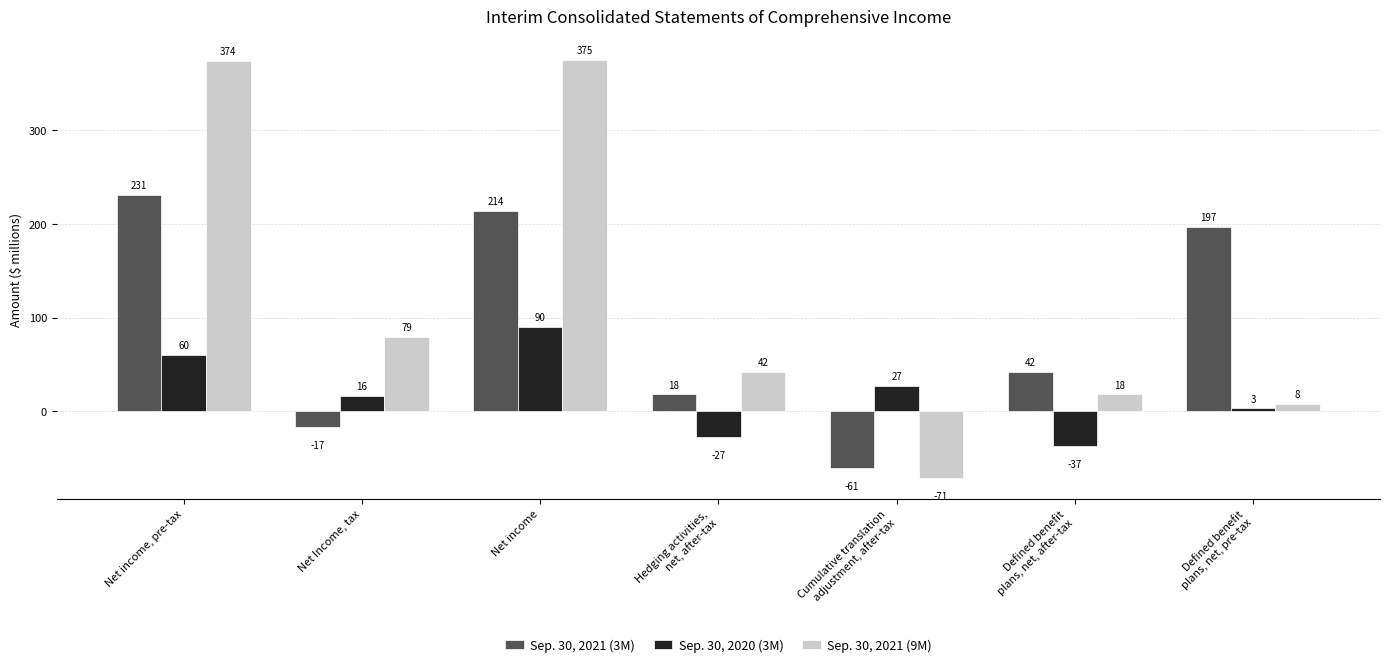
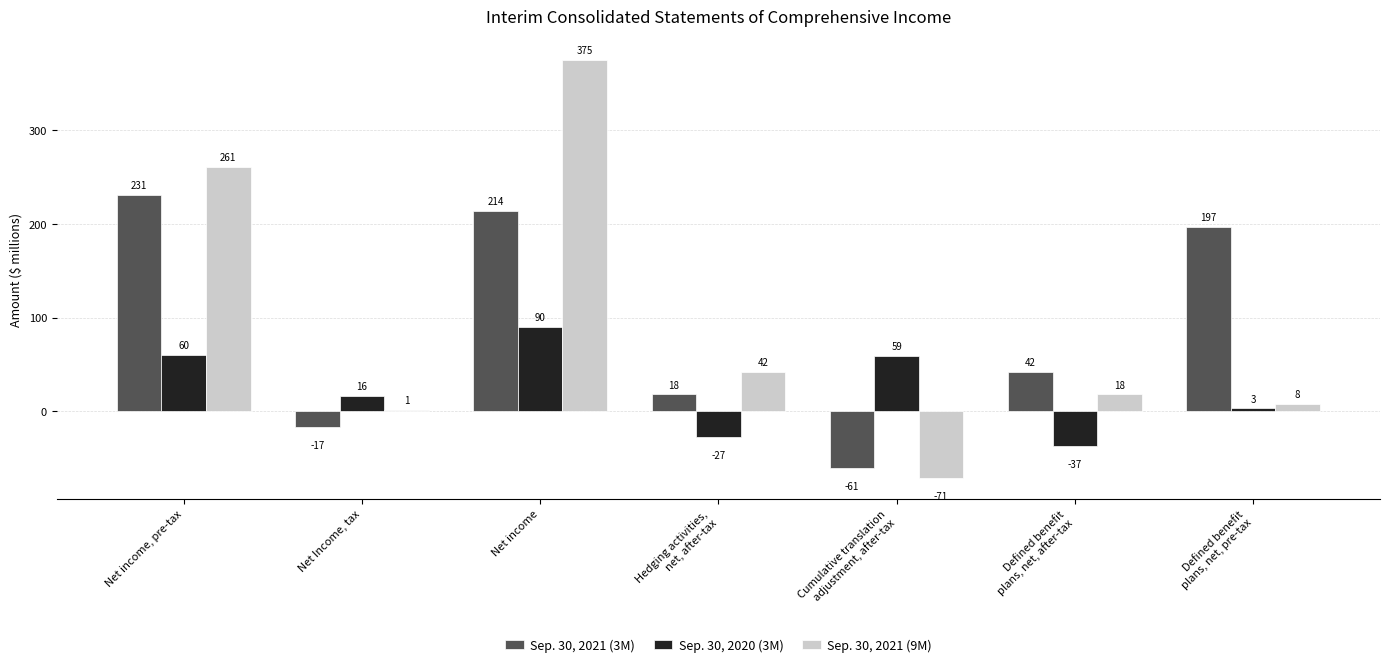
Sep. 30, 2021 (9M), Net income, pre-tax: 374 -> 261
Sep. 30, 2021 (9M), Net Income, tax: 79 -> 1
Sep. 30, 2020 (3M), Cumulative translation adjustment, after-tax: 27 -> 59
